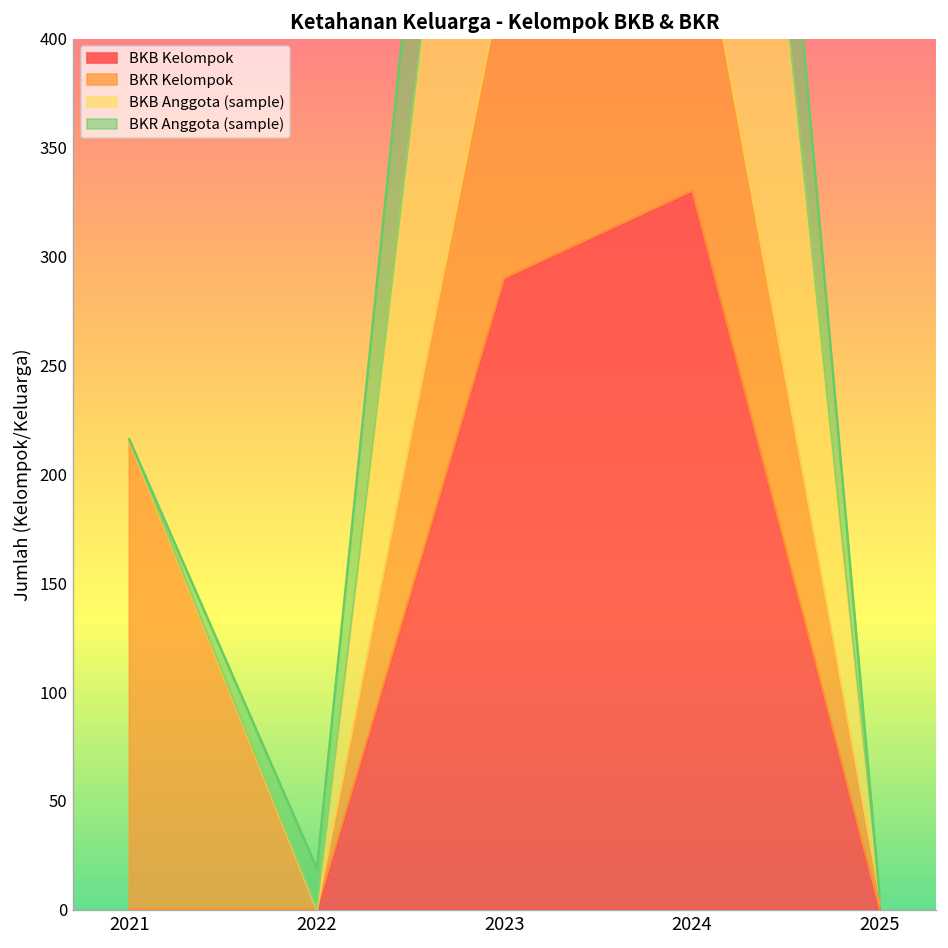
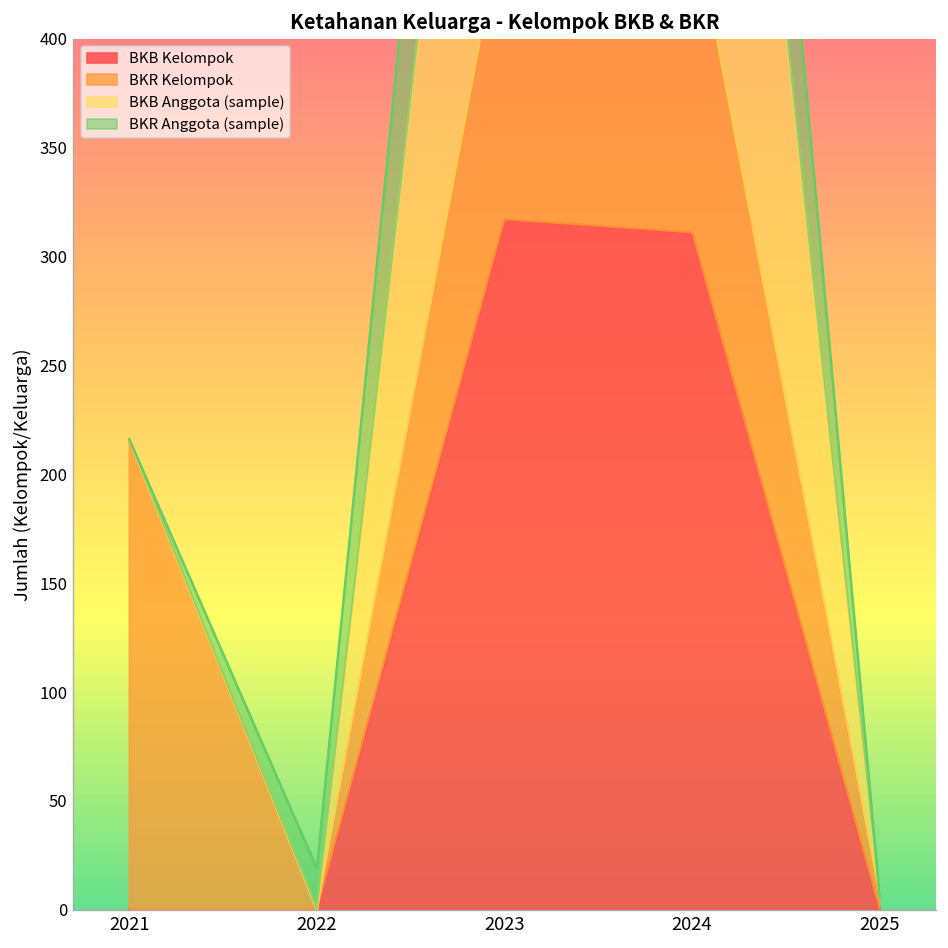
BKB Kelompok, 2023: 290 -> 317
BKB Kelompok, 2024: 330 -> 311
